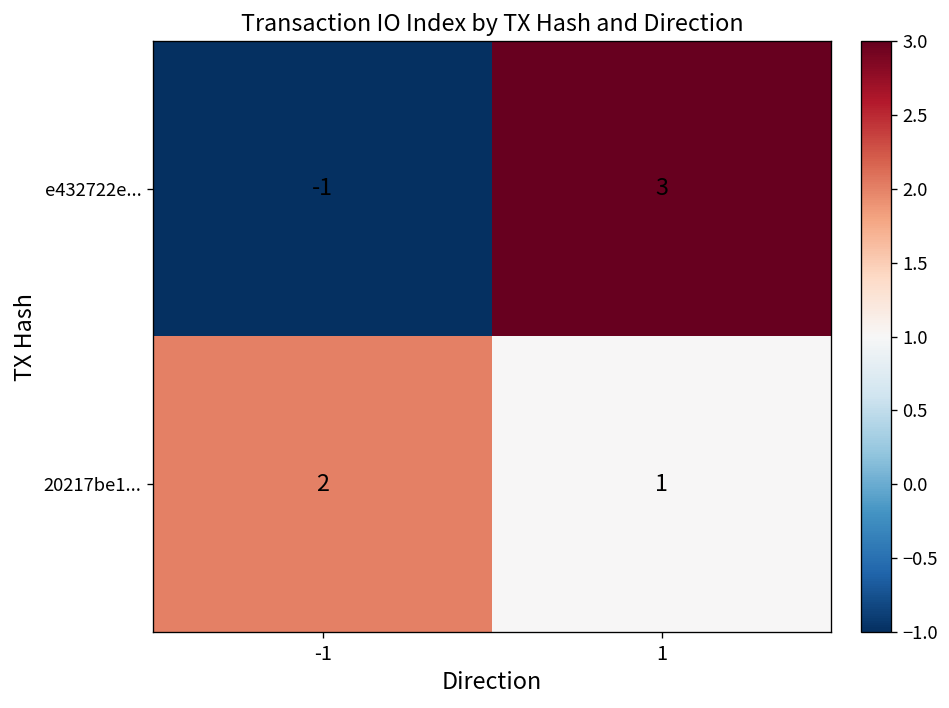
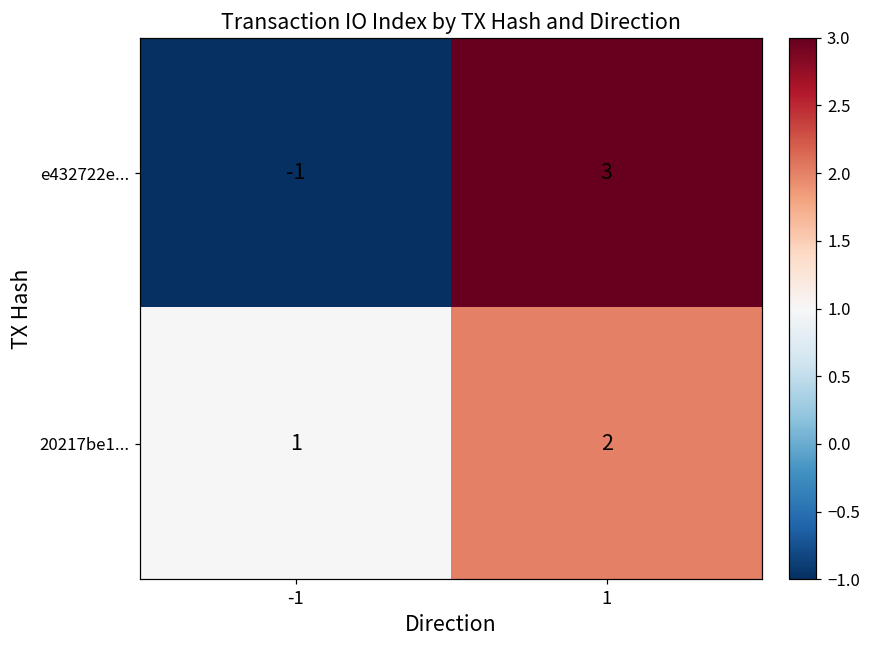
20217be1..., -1: 2 -> 1
20217be1..., 1: 1 -> 2
